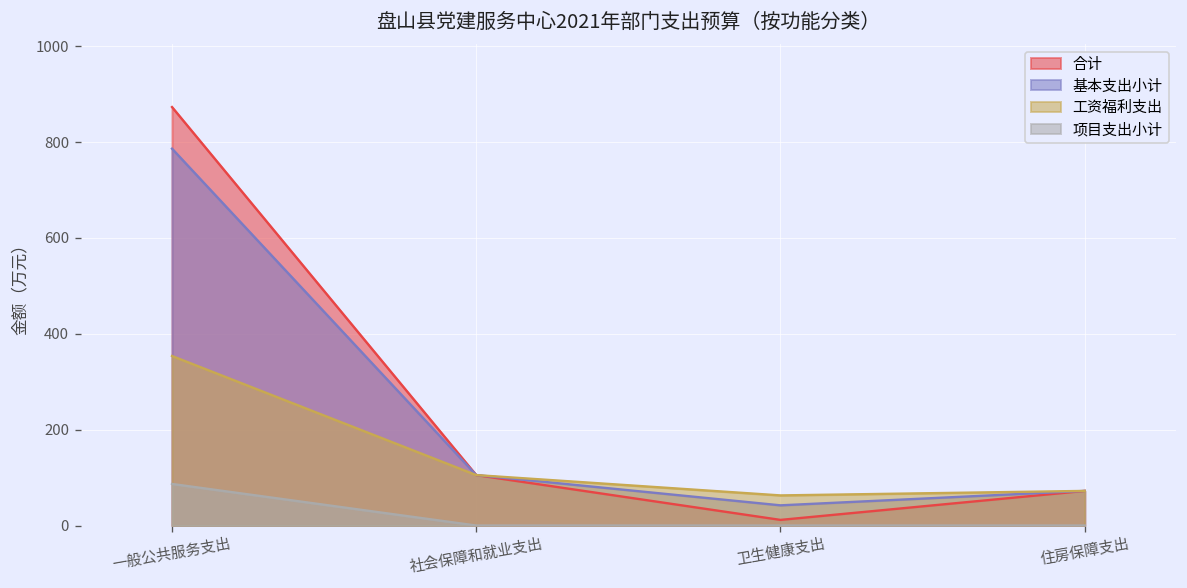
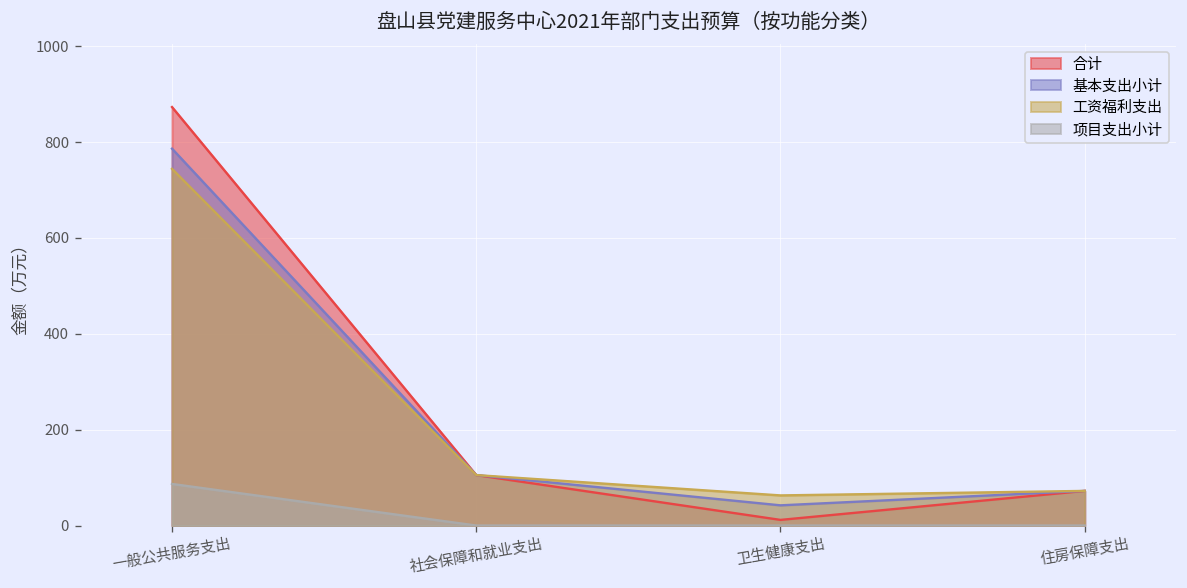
工资福利支出, 一般公共服务支出: 350 -> 740
